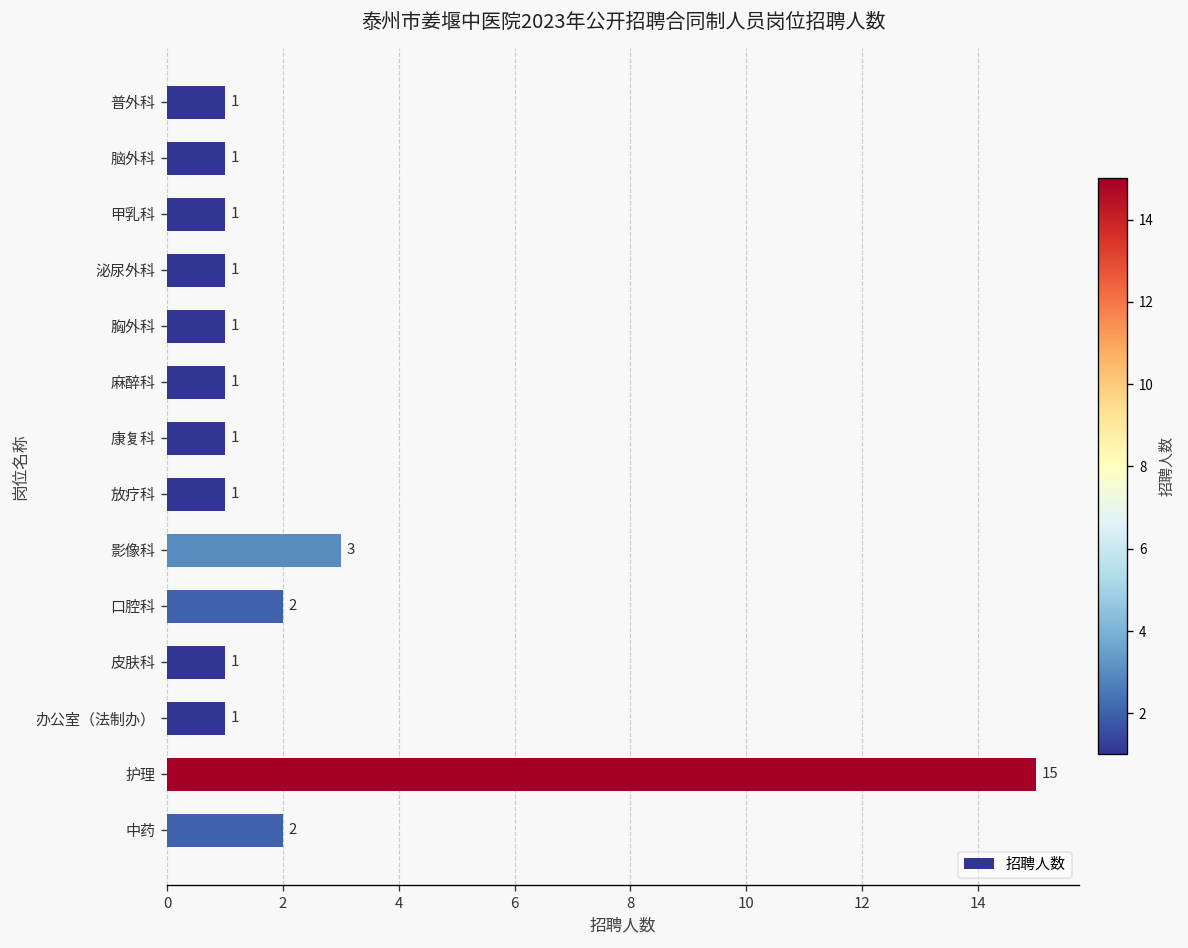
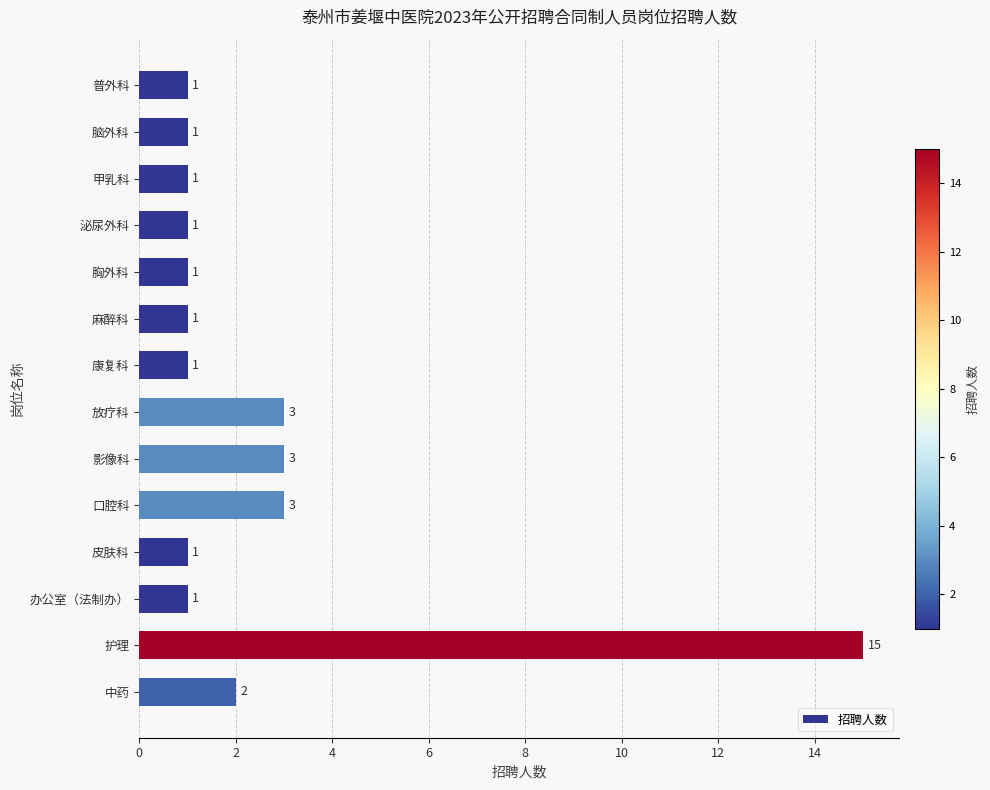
放疗科: 1 -> 3
口腔科: 2 -> 3
